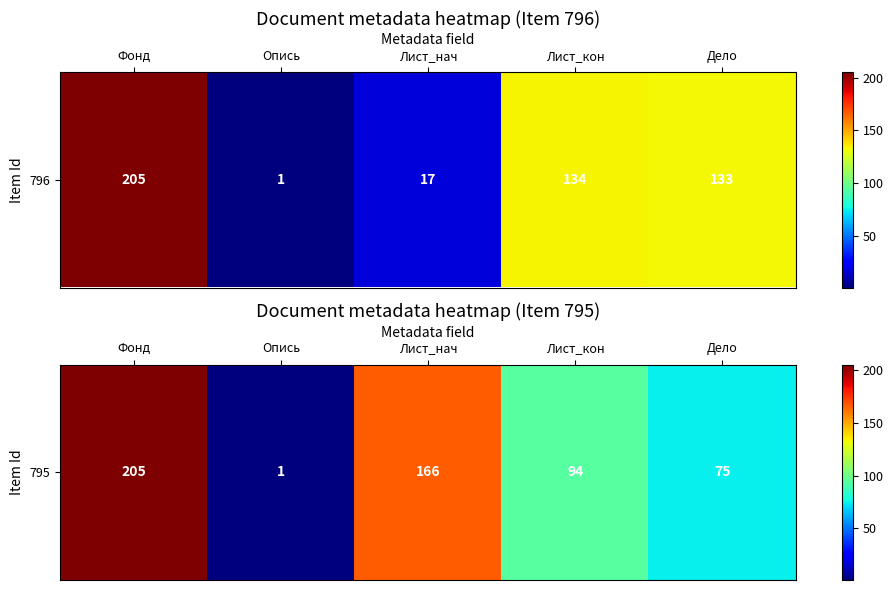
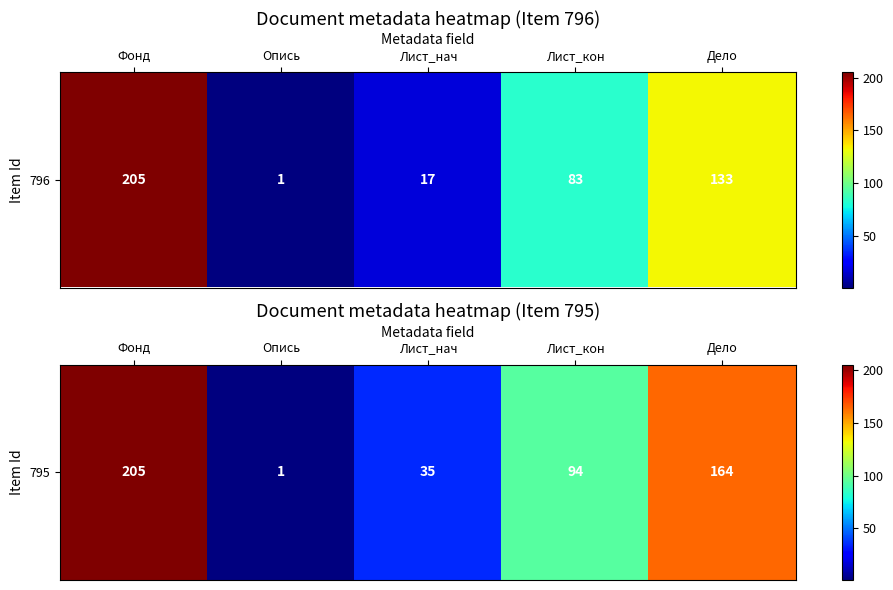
Document metadata heatmap (Item 796), 796, Лист_кон: 134 -> 83
Document metadata heatmap (Item 795), 795, Лист_нач: 166 -> 35
Document metadata heatmap (Item 795), 795, Дело: 75 -> 164
